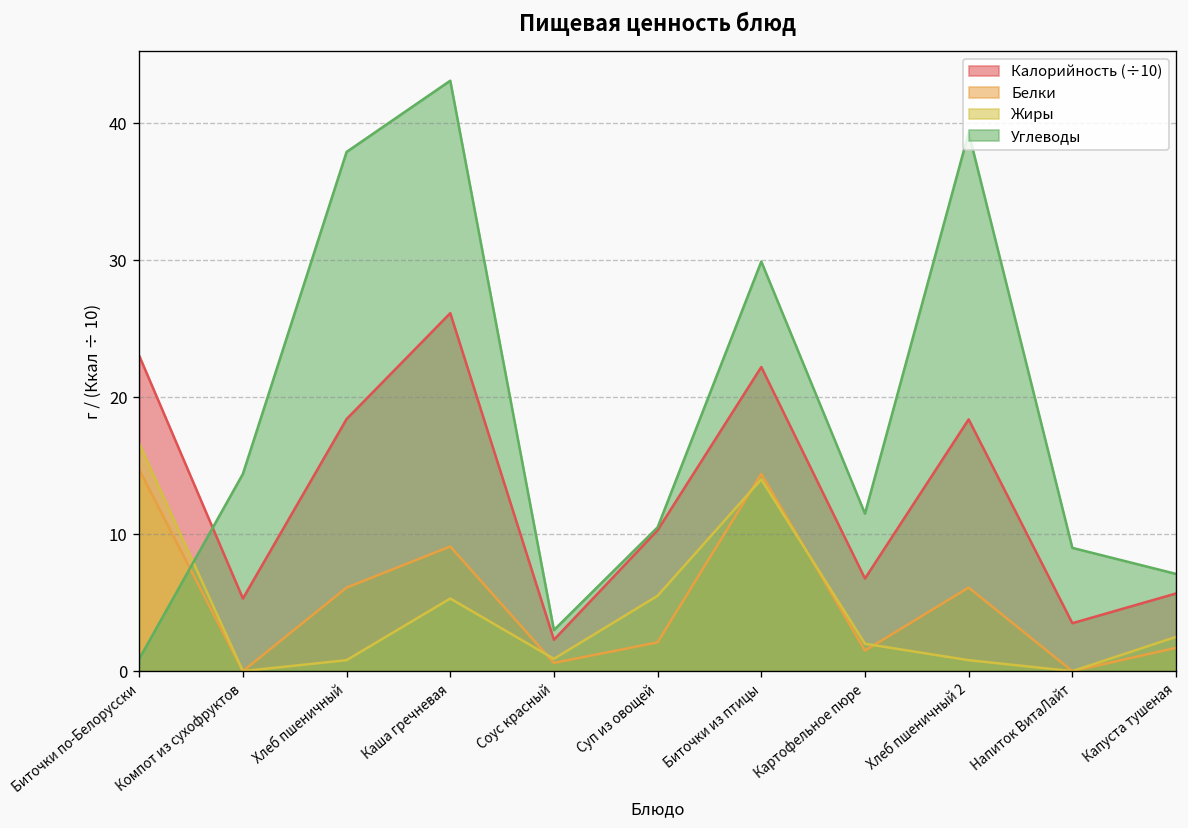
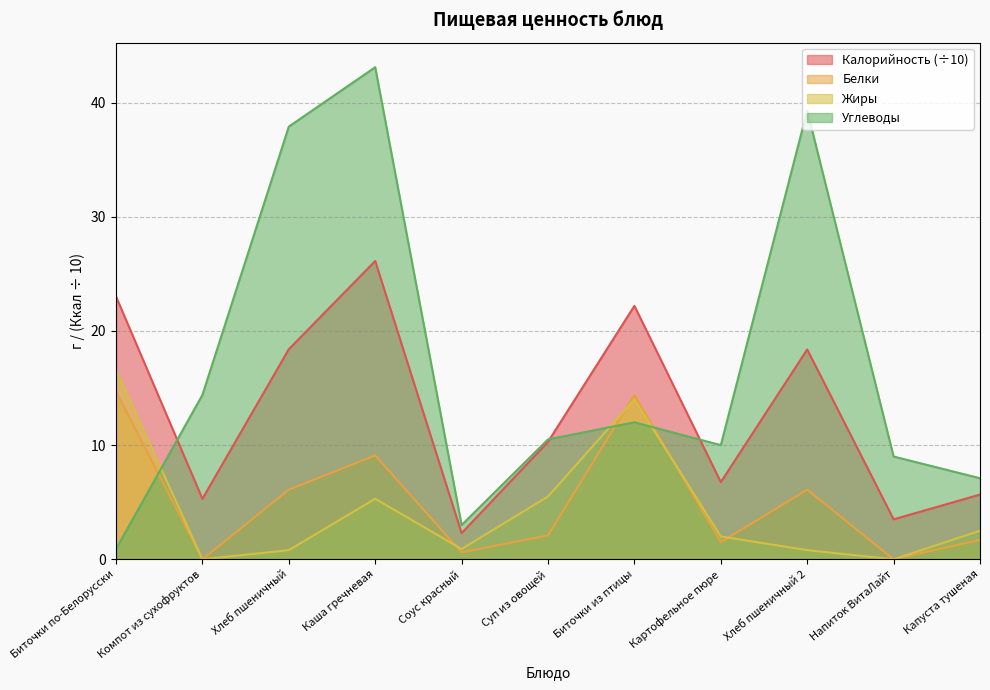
Углеводы, Биточки из птицы: 29.9 -> 12.0
Углеводы, Картофельное пюре: 11.5 -> 10.0
